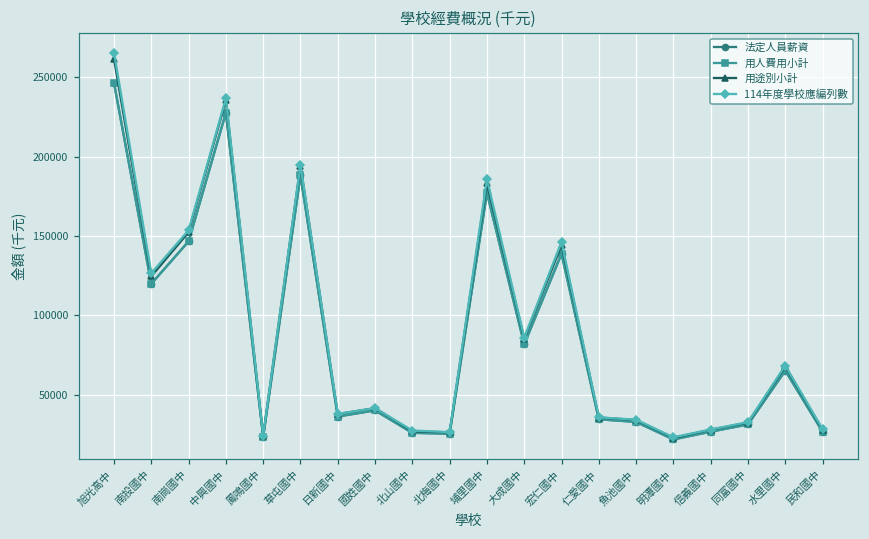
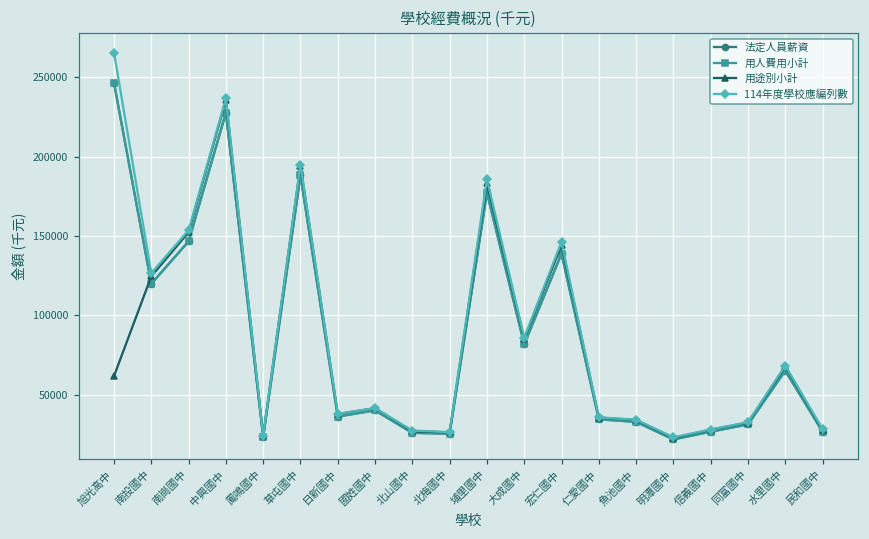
用途別小計, 旭光高中: 262000 -> 62000
